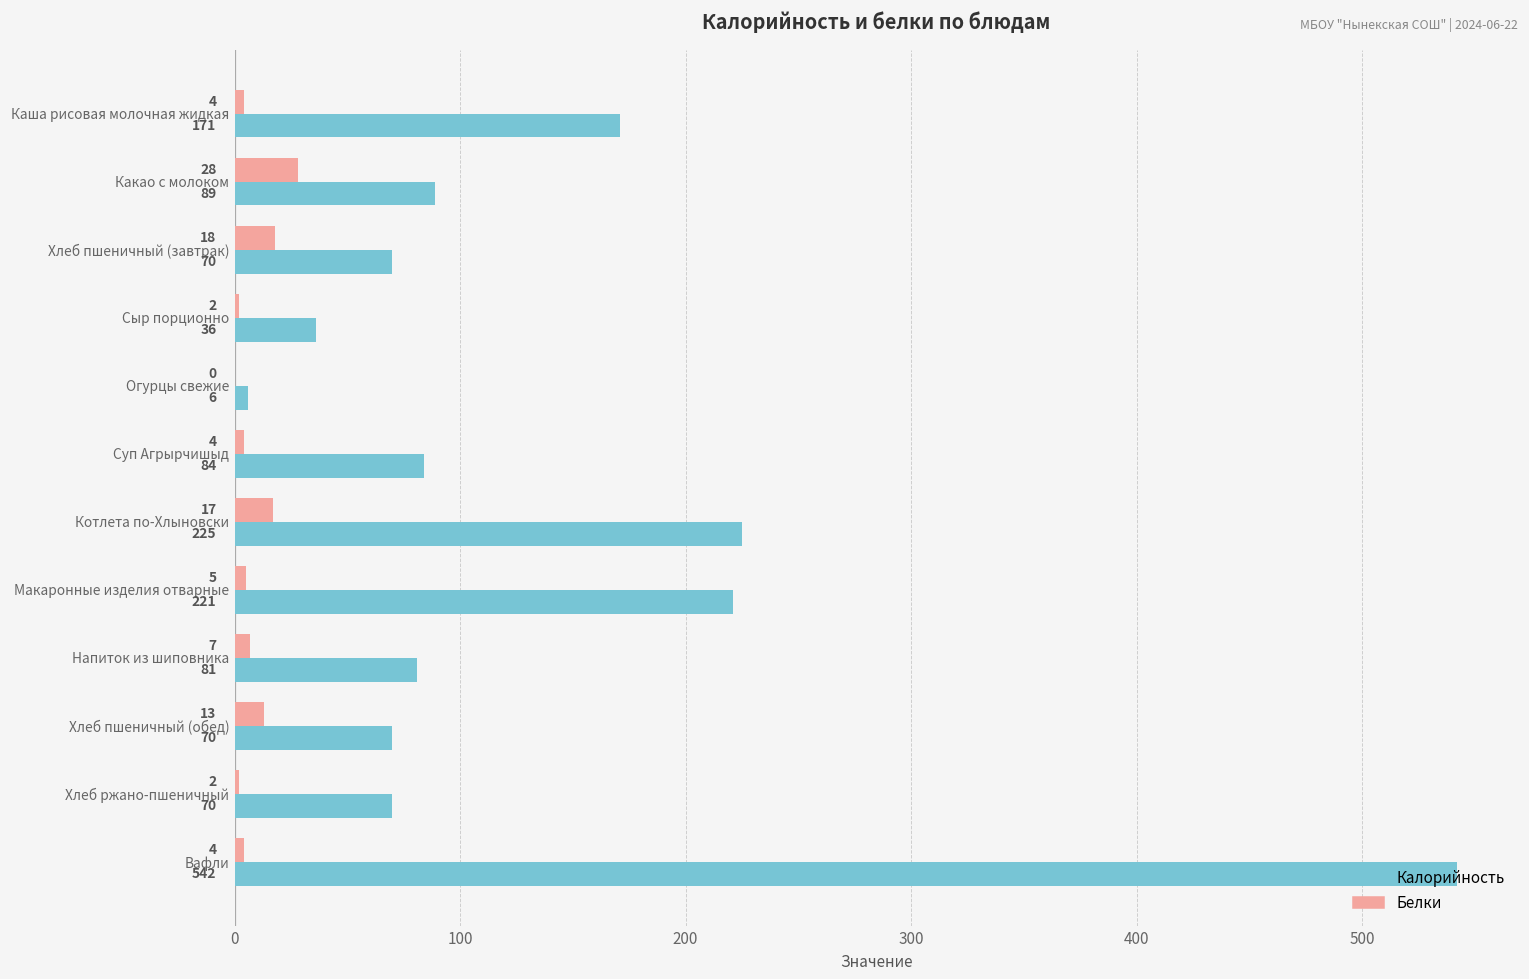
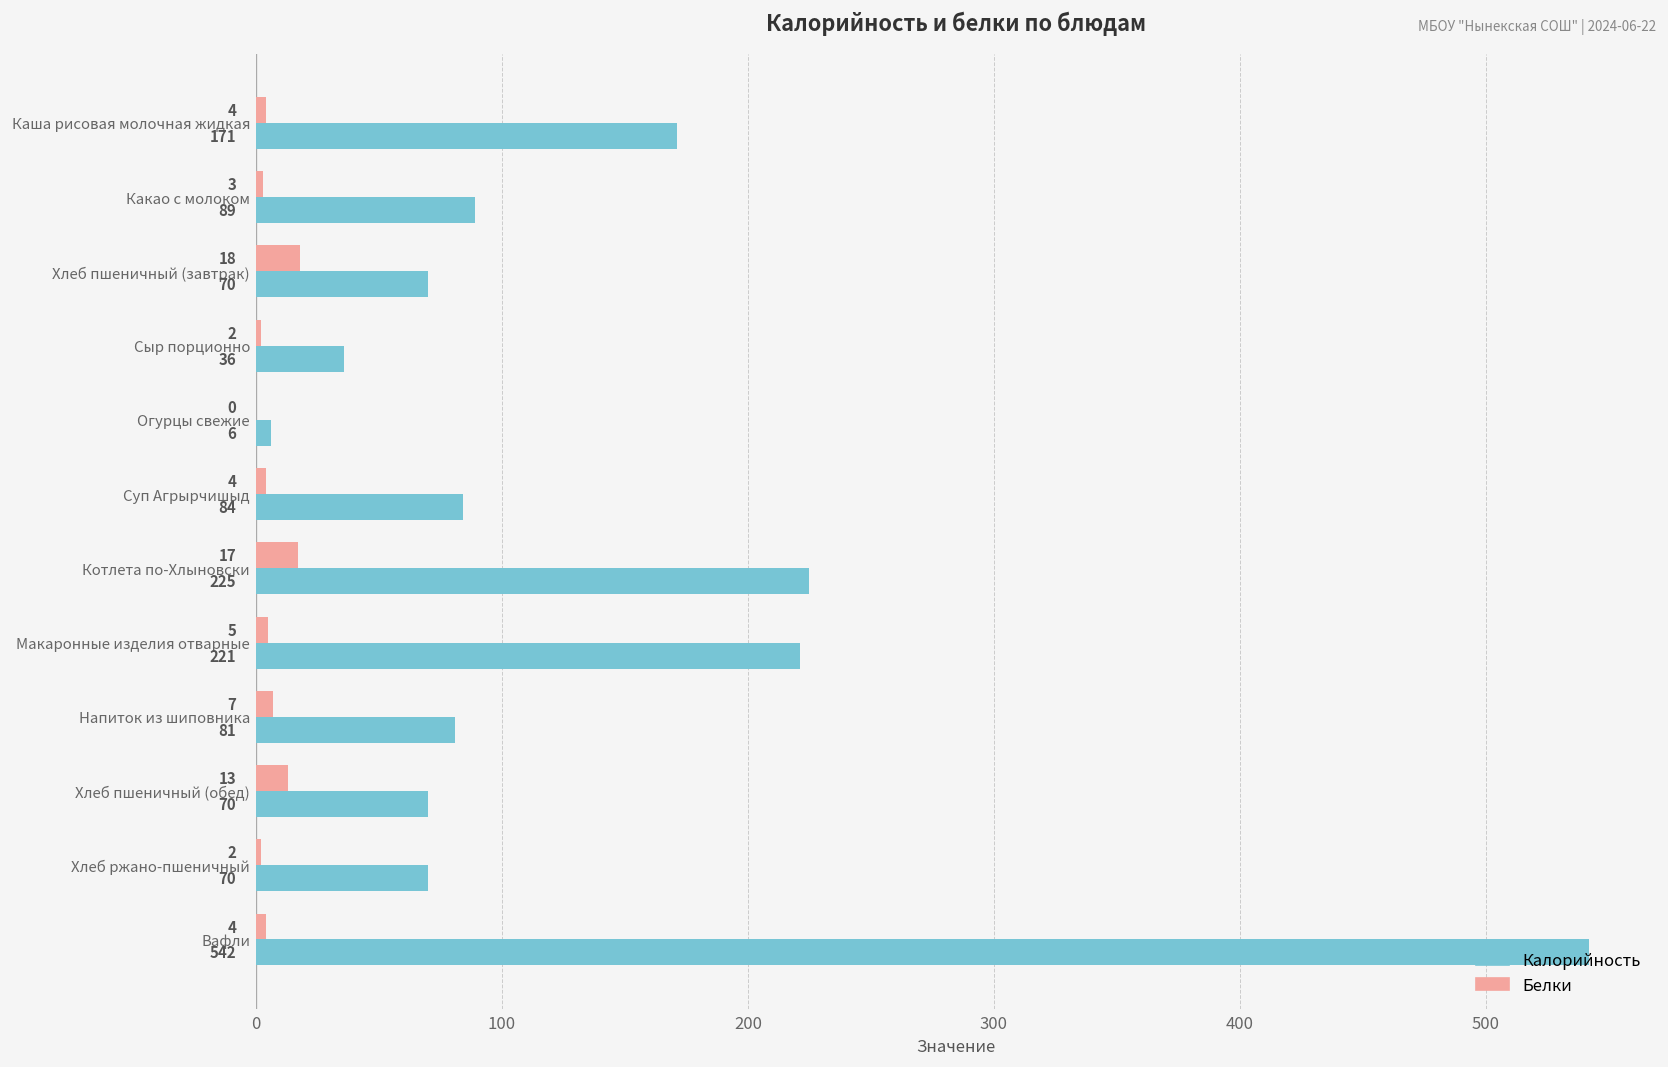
Белки, Какао с молоком: 28 -> 3
